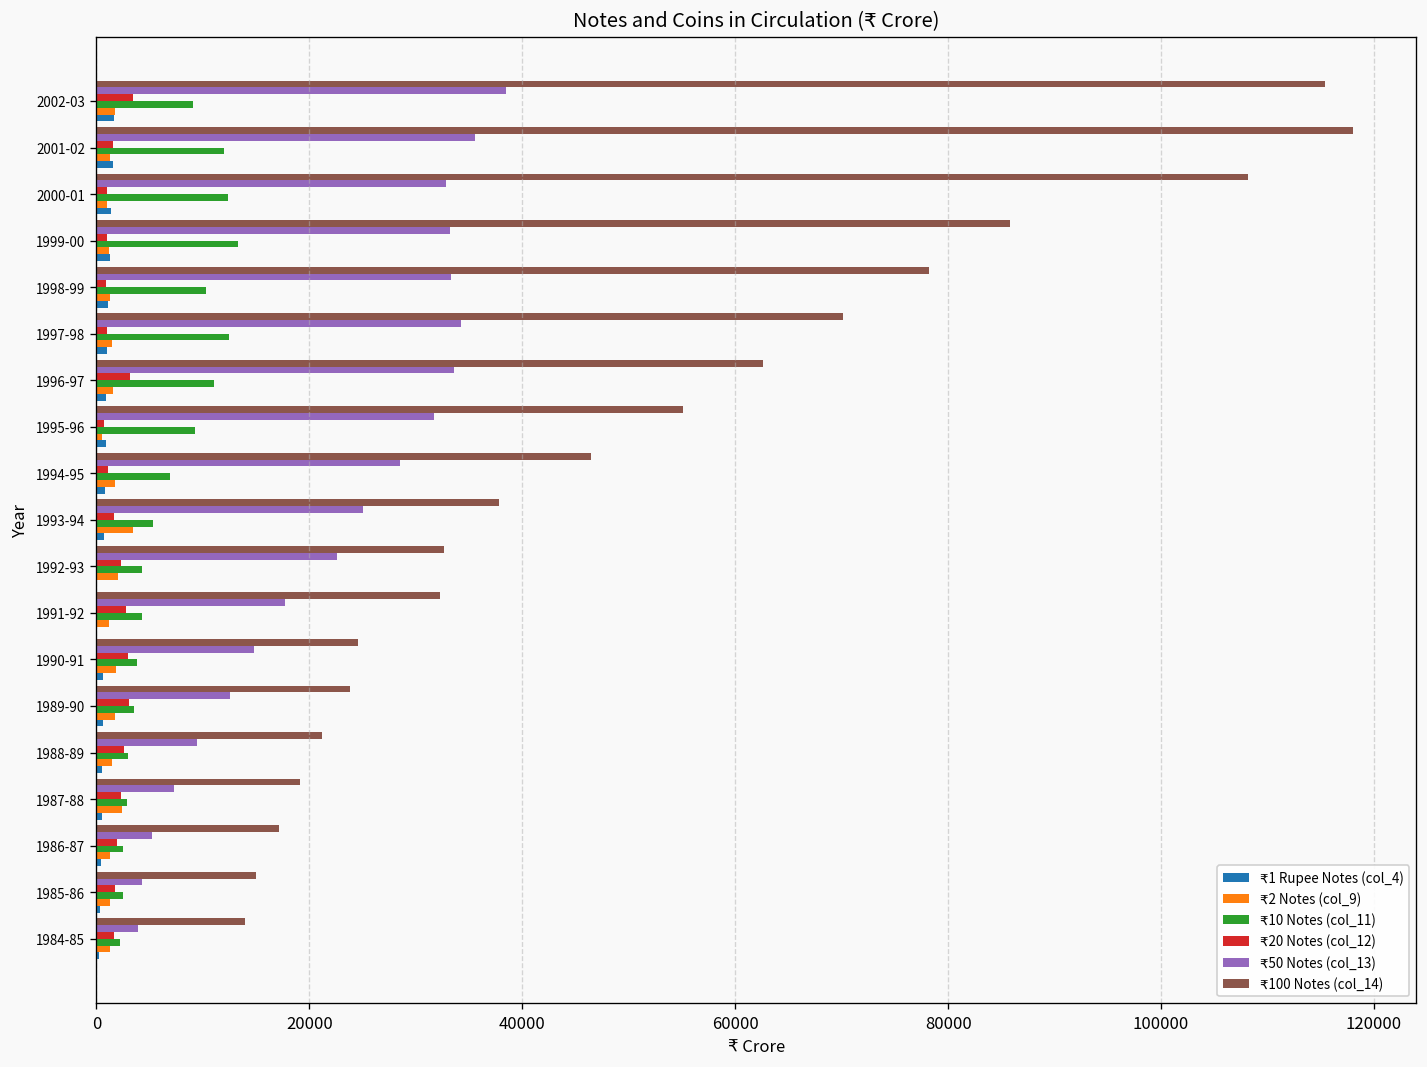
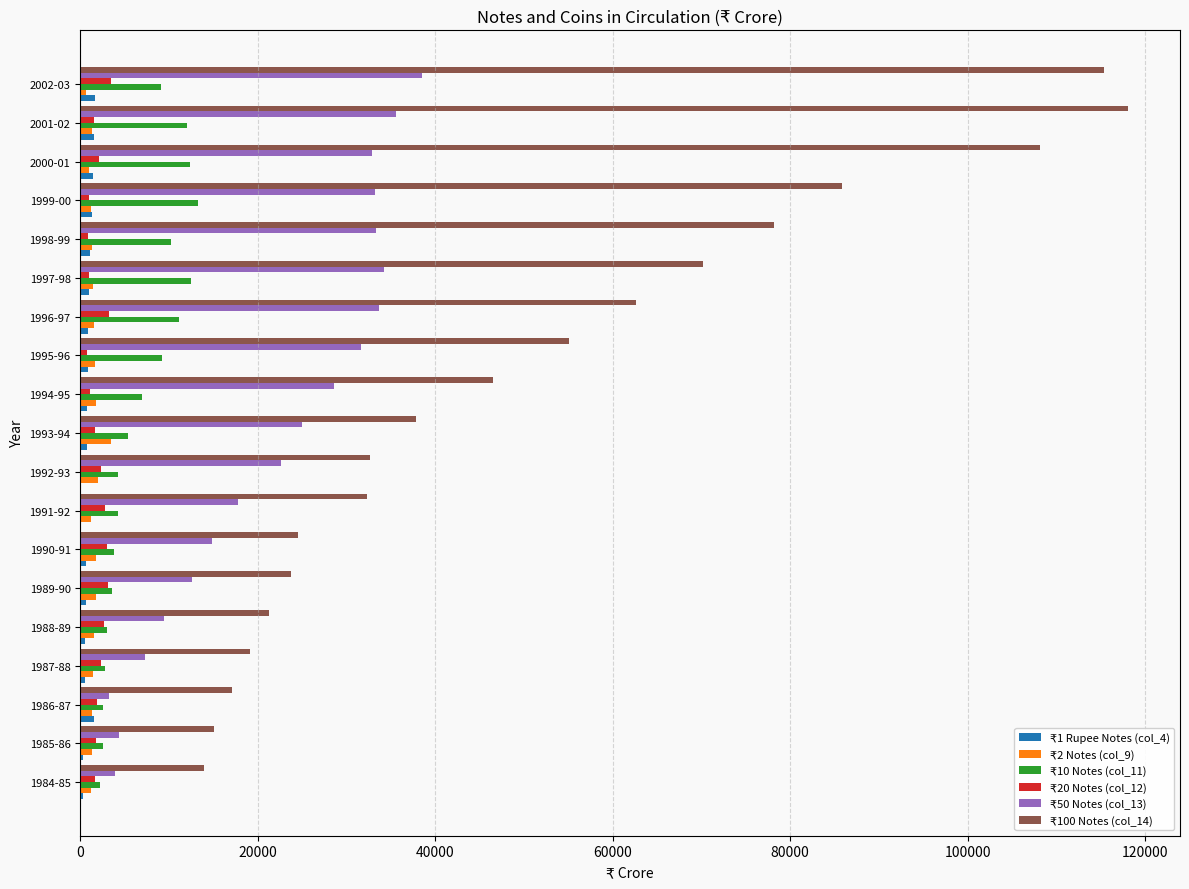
₹2 Notes (col_9), 2002-03: 2000 -> 1000
₹20 Notes (col_12), 2000-01: 1000 -> 2000
₹2 Notes (col_9), 1995-96: 0 -> 2000
₹2 Notes (col_9), 1987-88: 2000 -> 1000
₹50 Notes (col_13), 1986-87: 5000 -> 3000
₹1 Rupee Notes (col_4), 1986-87: 0 -> 2000
